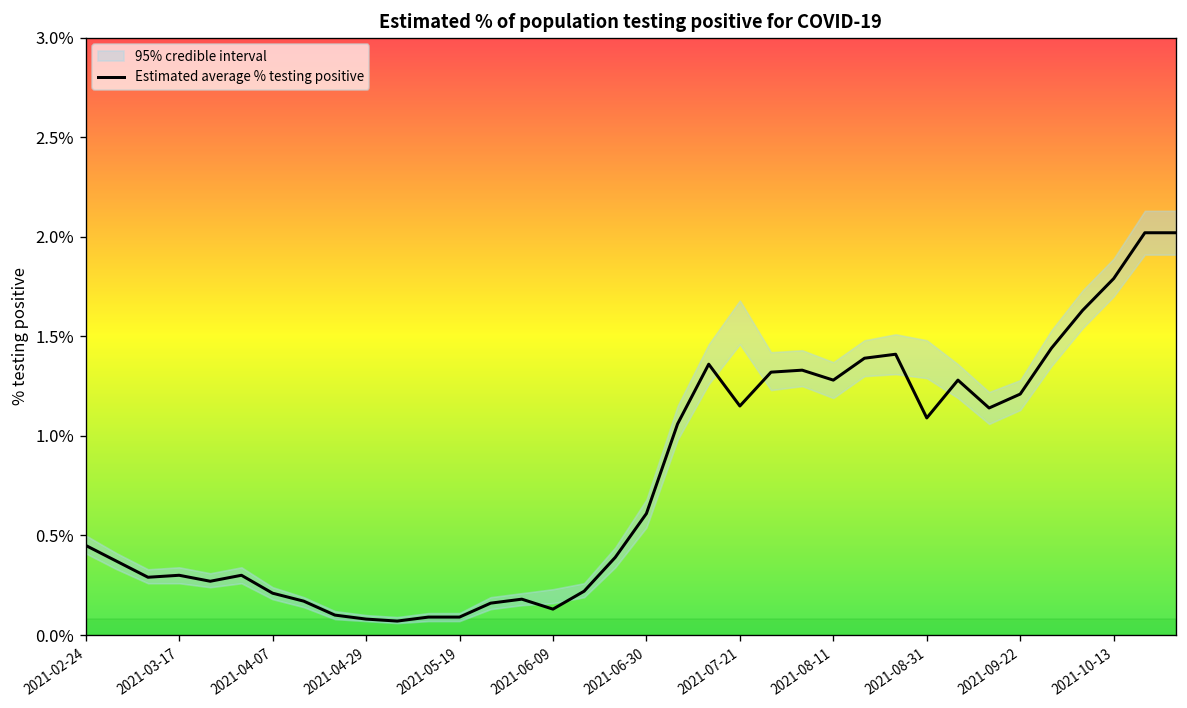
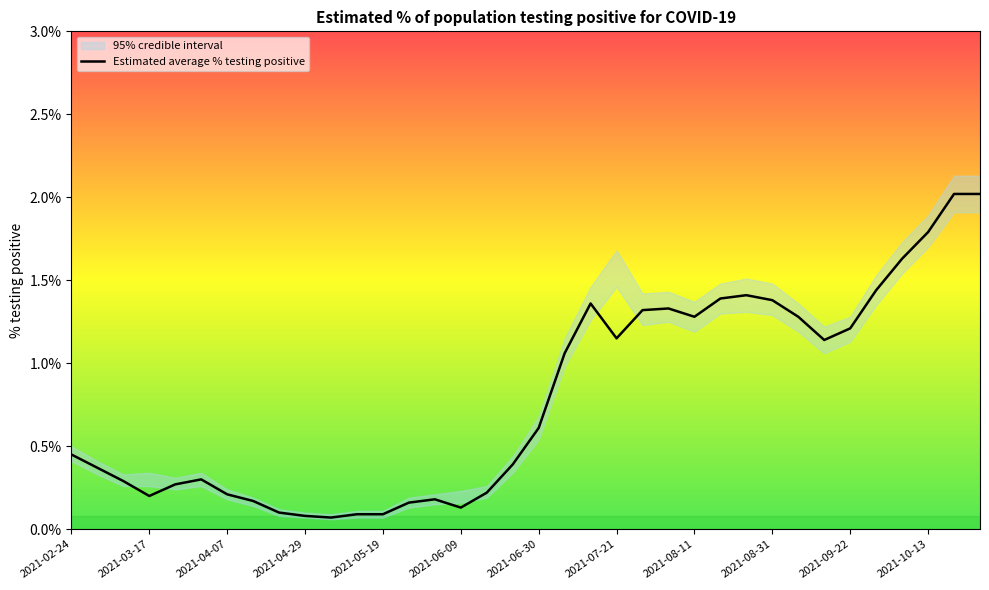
Estimated average % testing positive, 2021-03-17: 0.3% -> 0.2%
Estimated average % testing positive, 2021-08-31: 1.09% -> 1.38%
